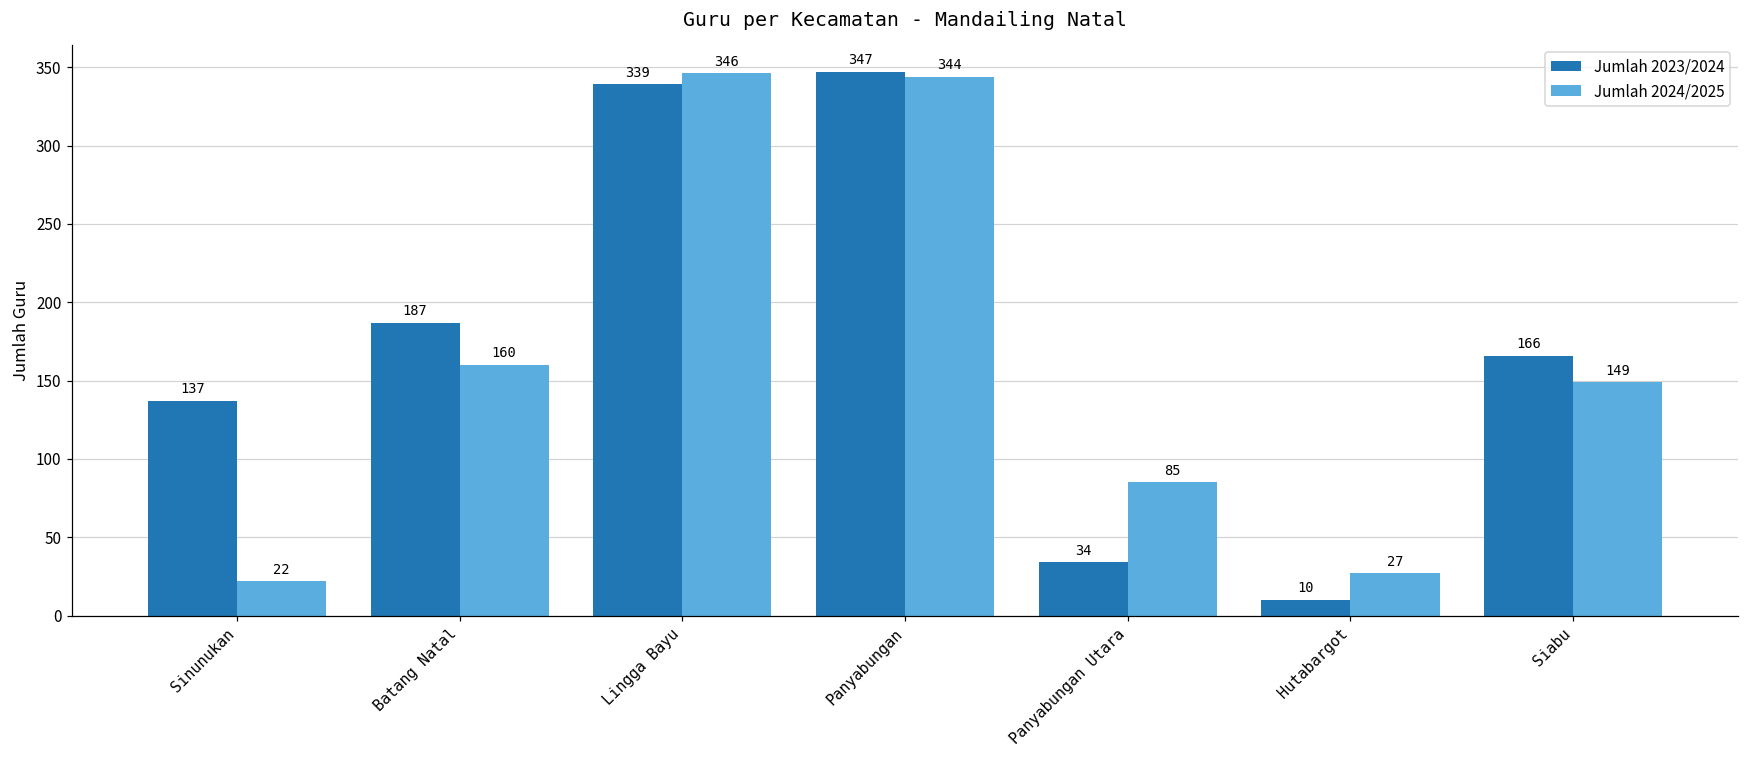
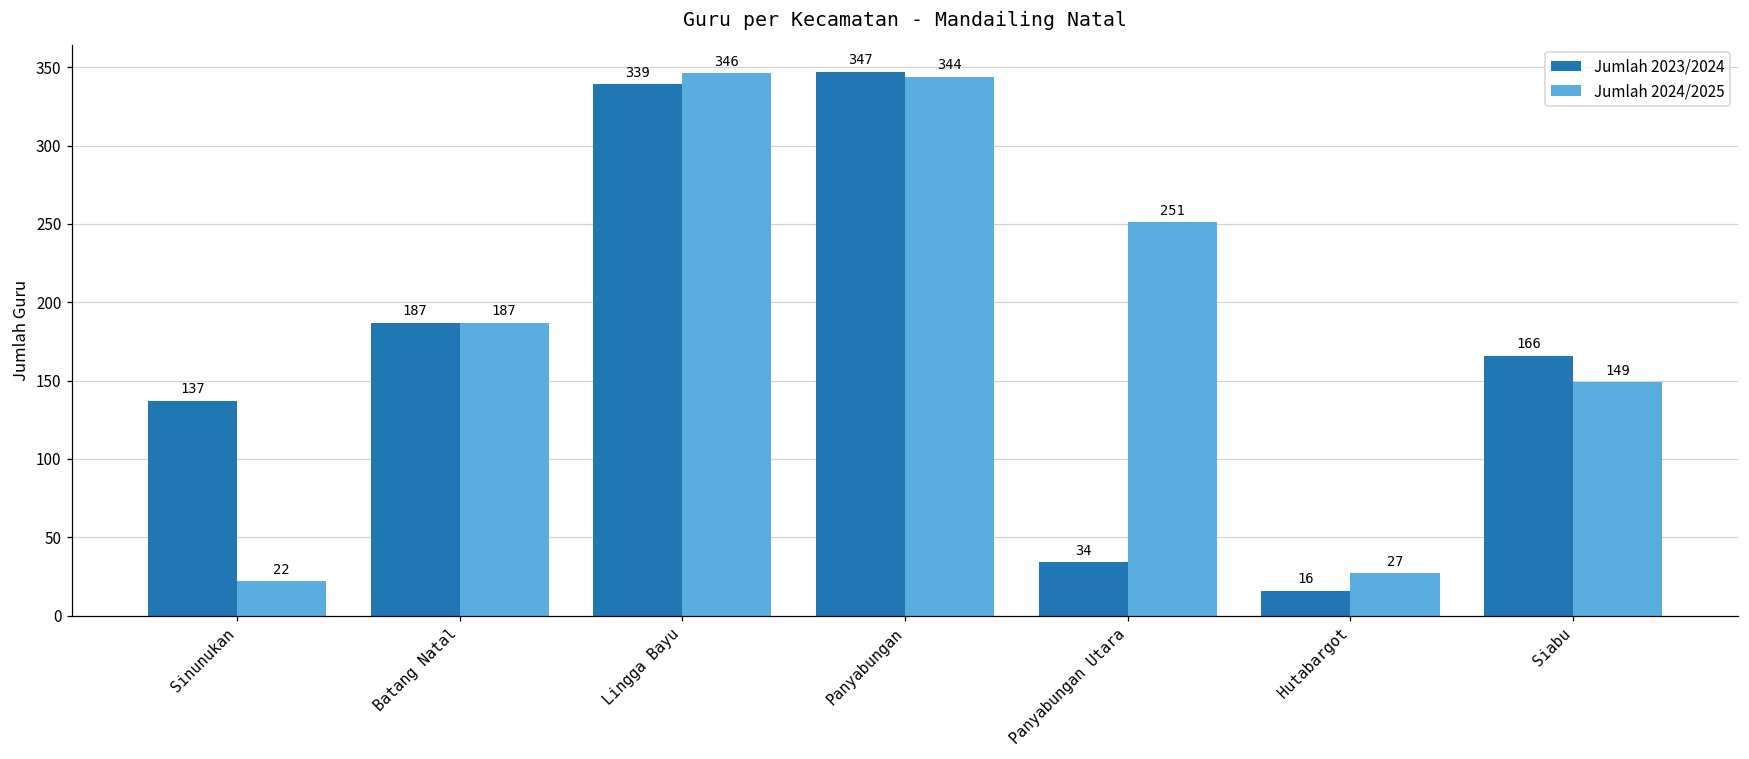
Jumlah 2024/2025, Batang Natal: 160 -> 187
Jumlah 2024/2025, Panyabungan Utara: 85 -> 251
Jumlah 2023/2024, Hutabargot: 10 -> 16
